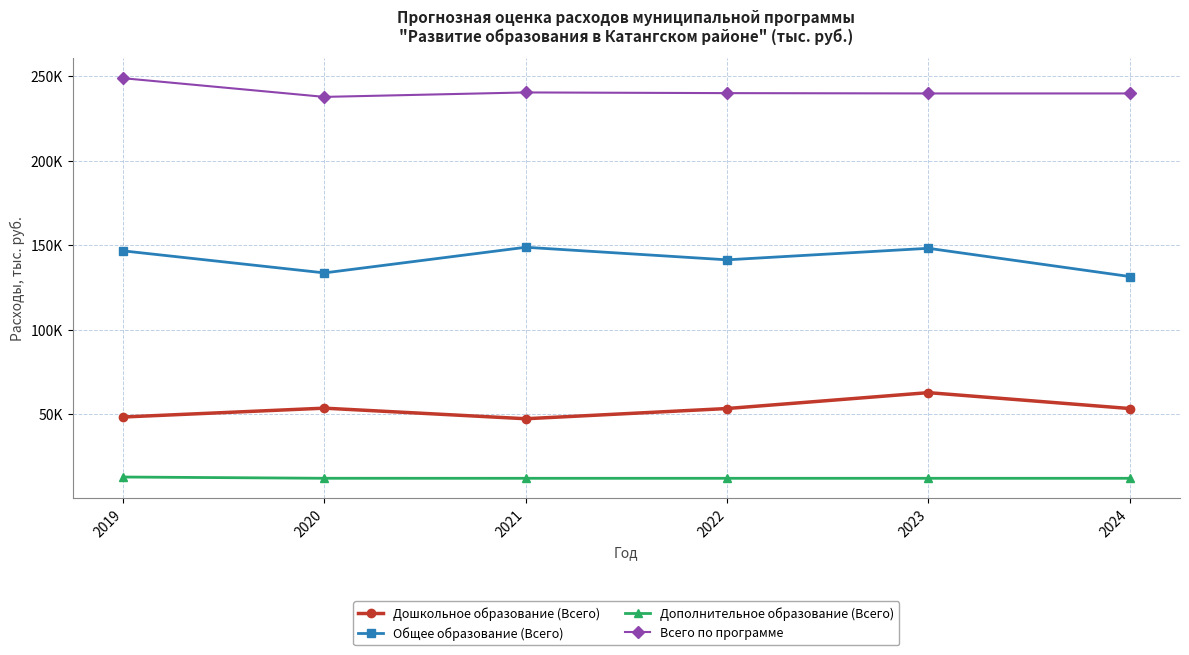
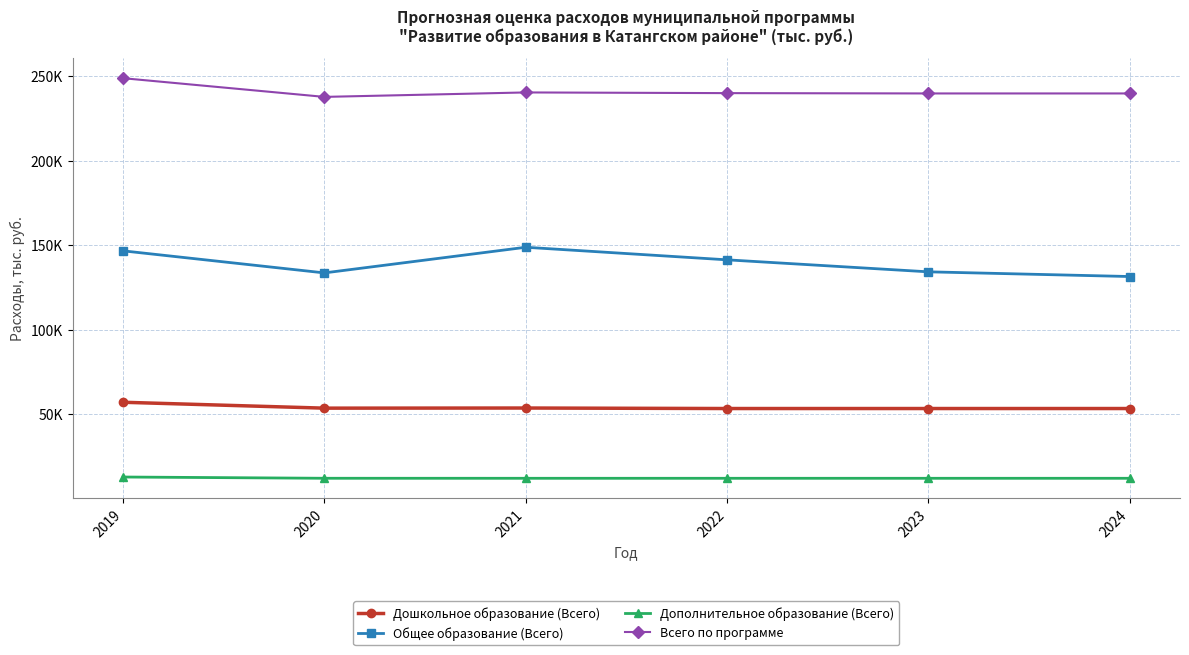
Дошкольное образование (Всего), 2019: 48000 -> 57000
Дошкольное образование (Всего), 2021: 47000 -> 54000
Дошкольное образование (Всего), 2023: 63000 -> 53000
Общее образование (Всего), 2023: 148000 -> 134000
